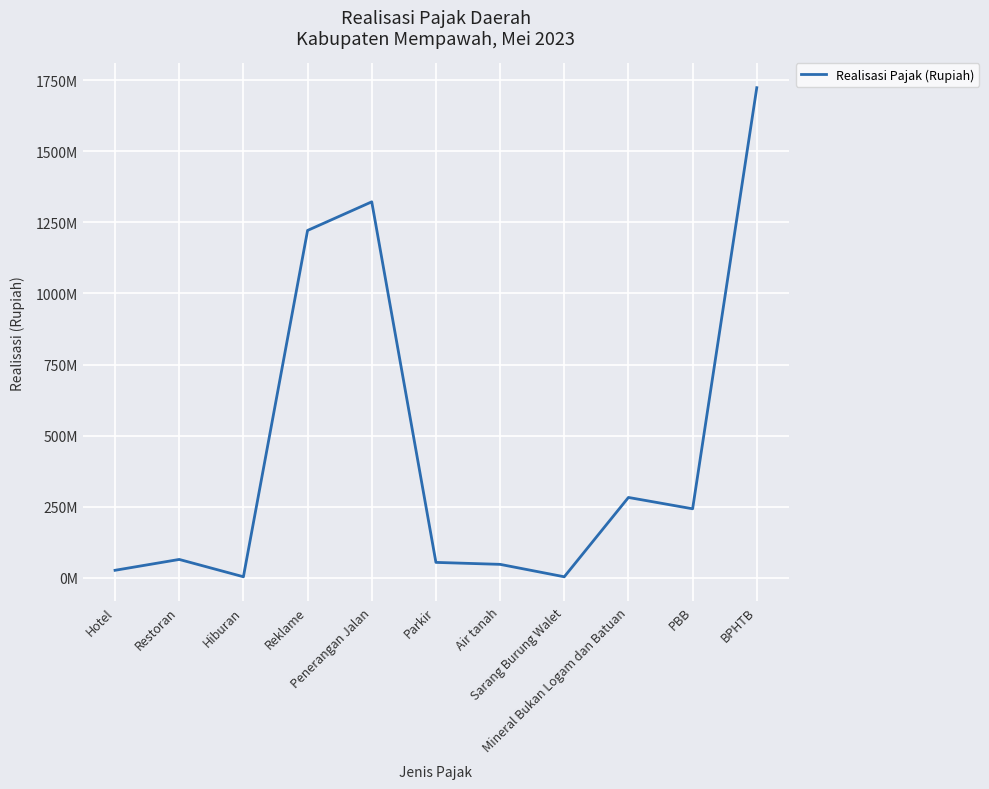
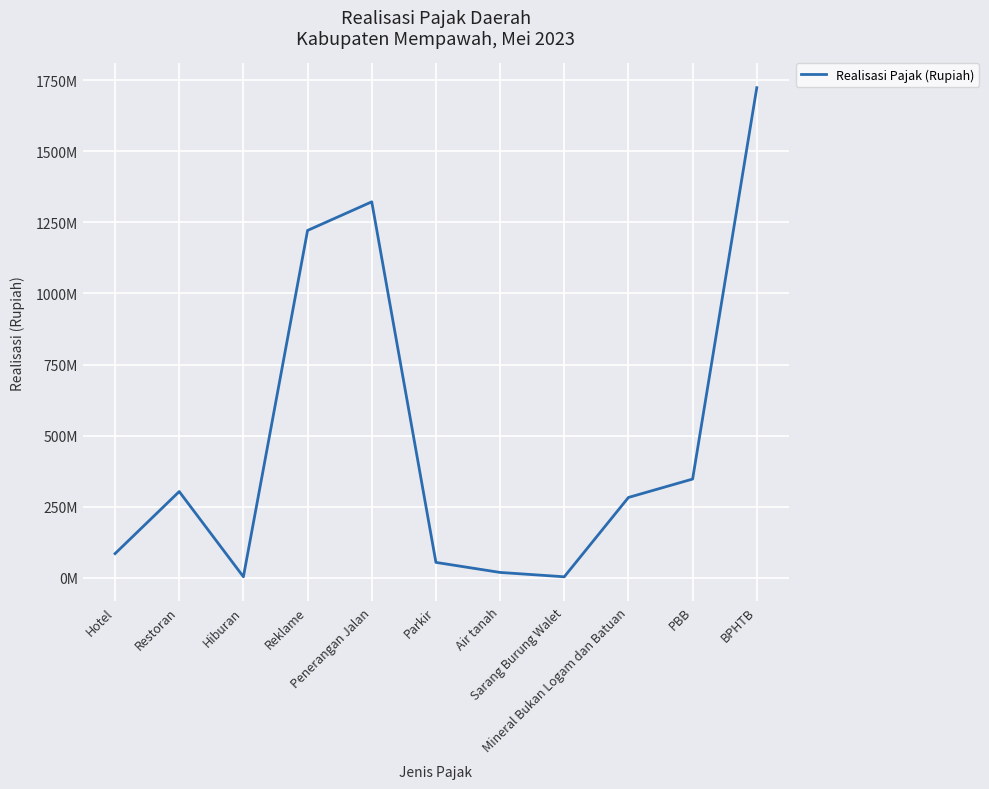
Hotel: 30000000 -> 80000000
Restoran: 60000000 -> 300000000
Air tanah: 50000000 -> 20000000
PBB: 240000000 -> 350000000
